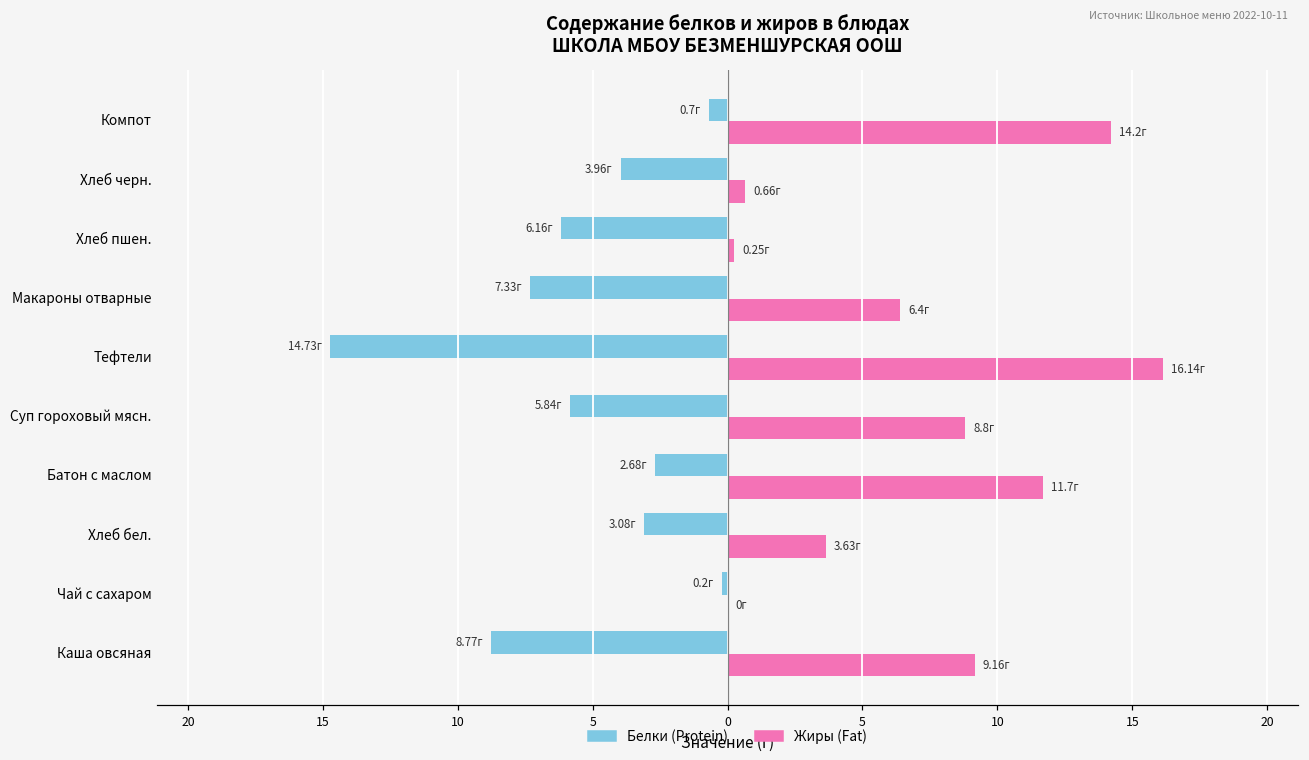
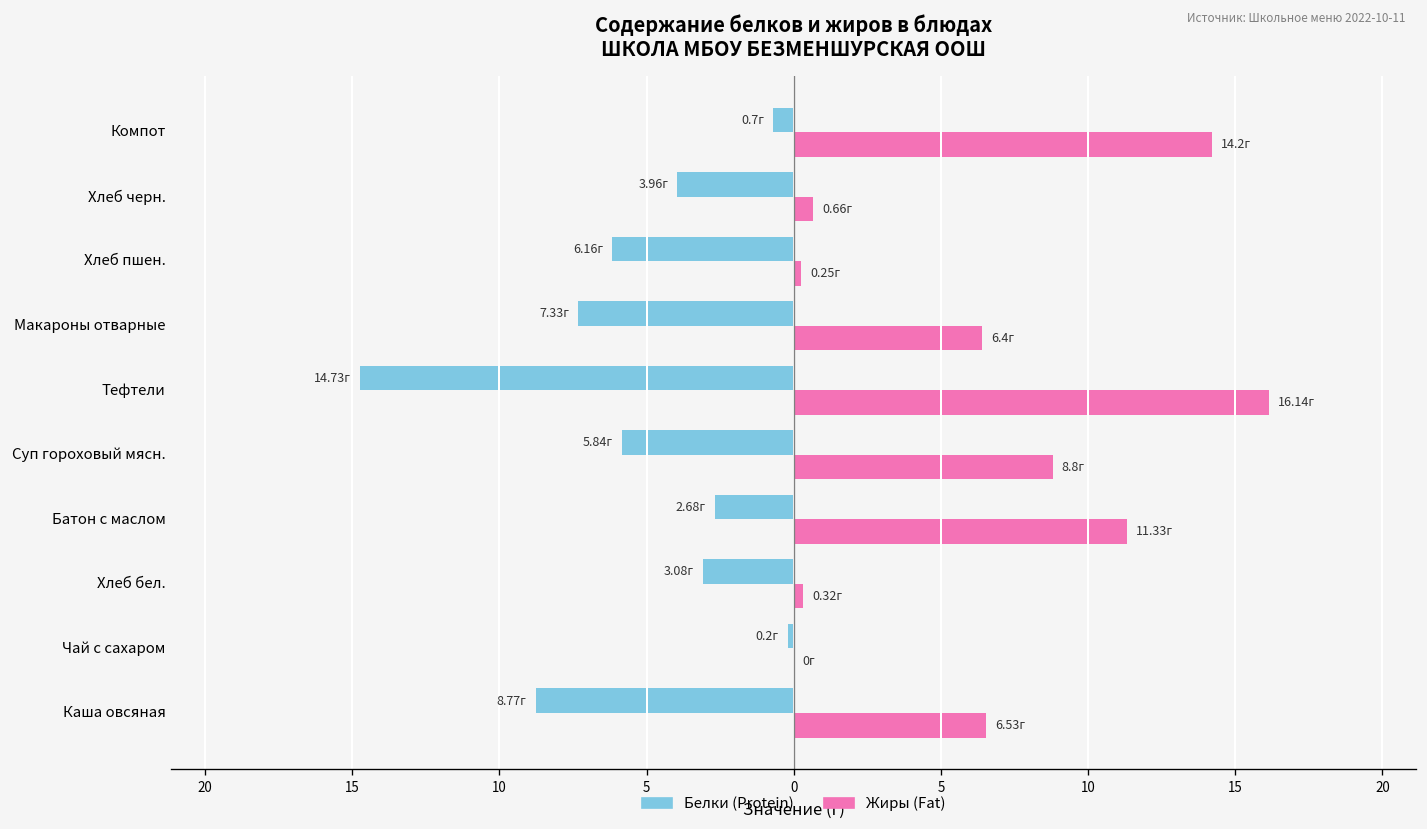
Жиры (Fat), Батон с маслом: 11.7г -> 11.33г
Жиры (Fat), Хлеб бел.: 3.63г -> 0.32г
Жиры (Fat), Каша овсяная: 9.16г -> 6.53г
